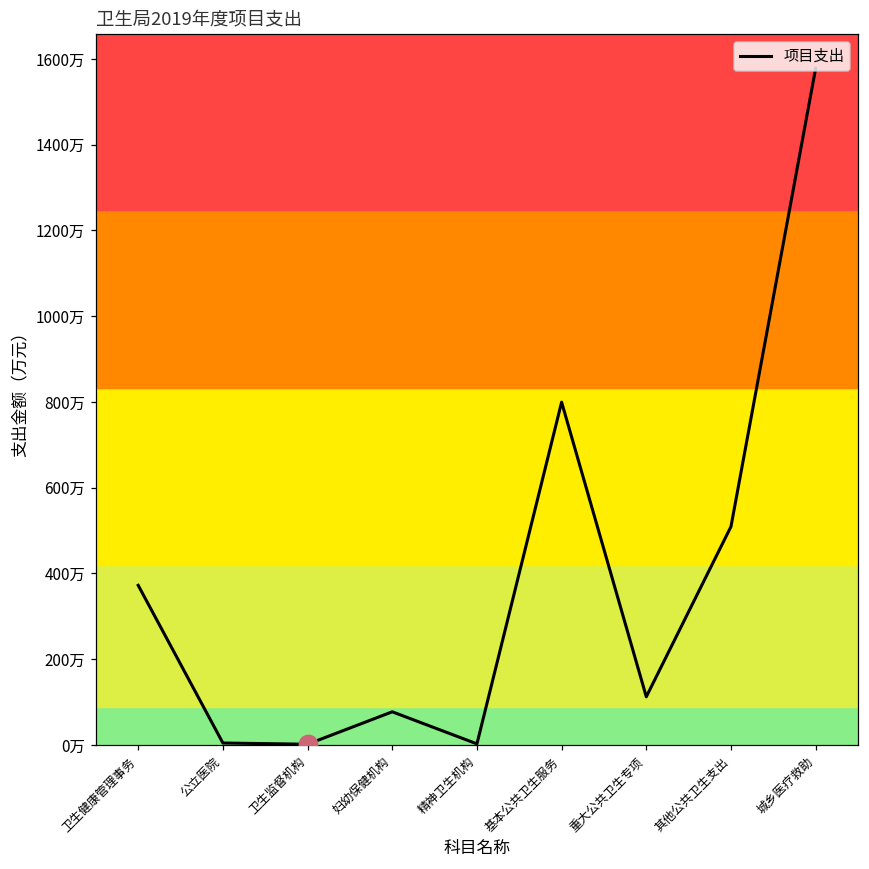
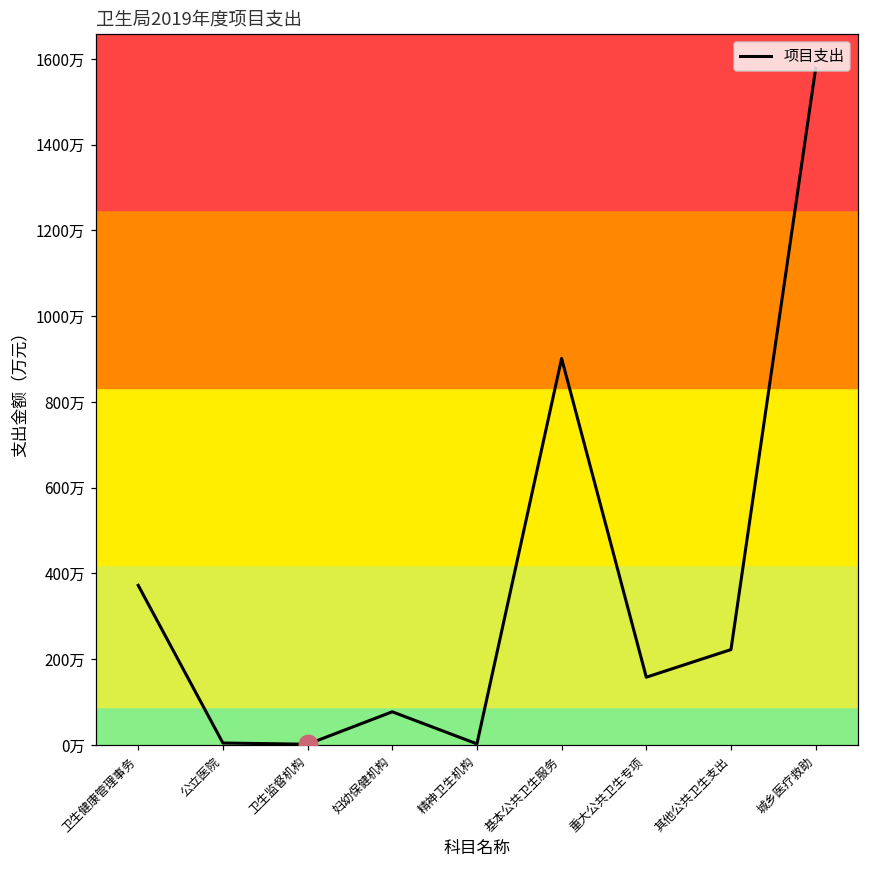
项目支出, 基本公共卫生服务: 800万 -> 900万
项目支出, 重大公共卫生专项: 110万 -> 160万
项目支出, 其他公共卫生支出: 510万 -> 220万
